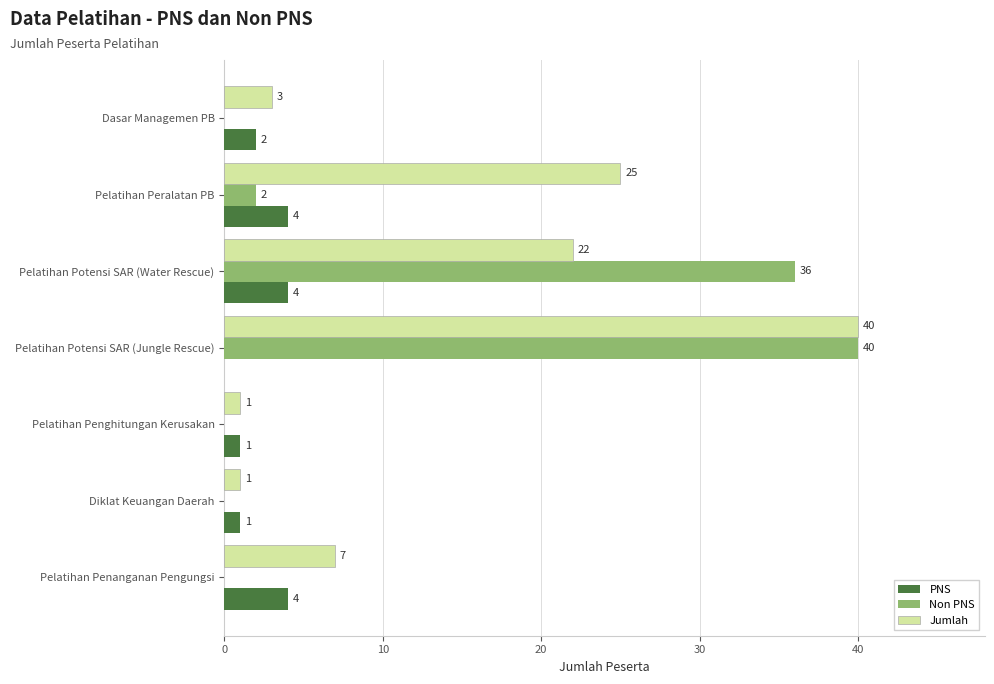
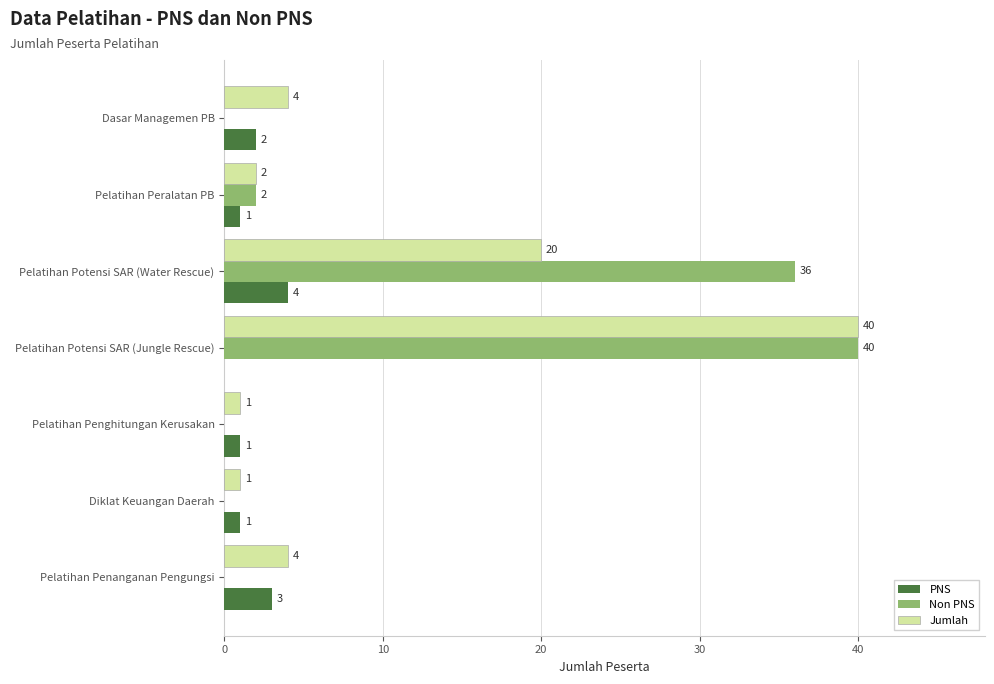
Jumlah, Dasar Managemen PB: 3 -> 4
Jumlah, Pelatihan Peralatan PB: 25 -> 2
PNS, Pelatihan Peralatan PB: 4 -> 1
Jumlah, Pelatihan Potensi SAR (Water Rescue): 22 -> 20
Jumlah, Pelatihan Penanganan Pengungsi: 7 -> 4
PNS, Pelatihan Penanganan Pengungsi: 4 -> 3
